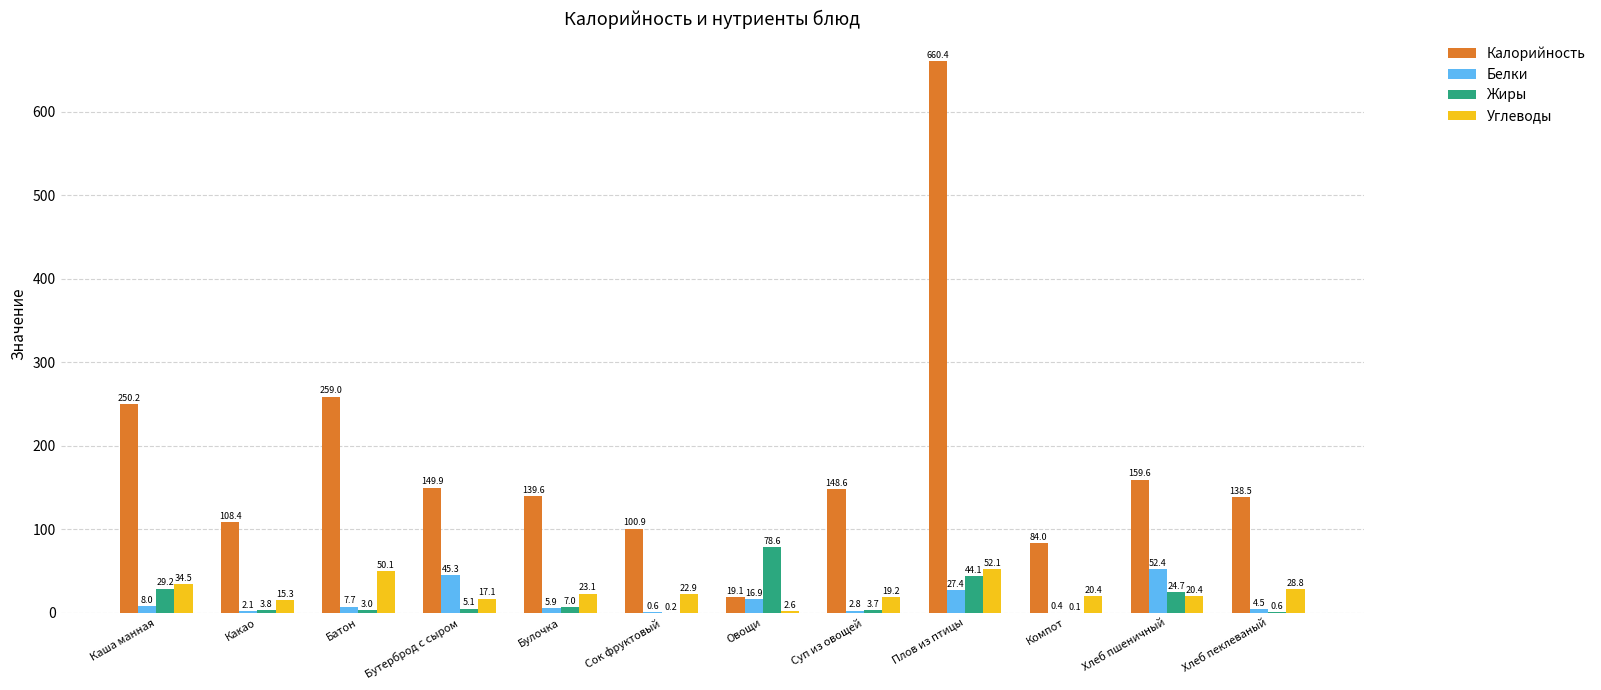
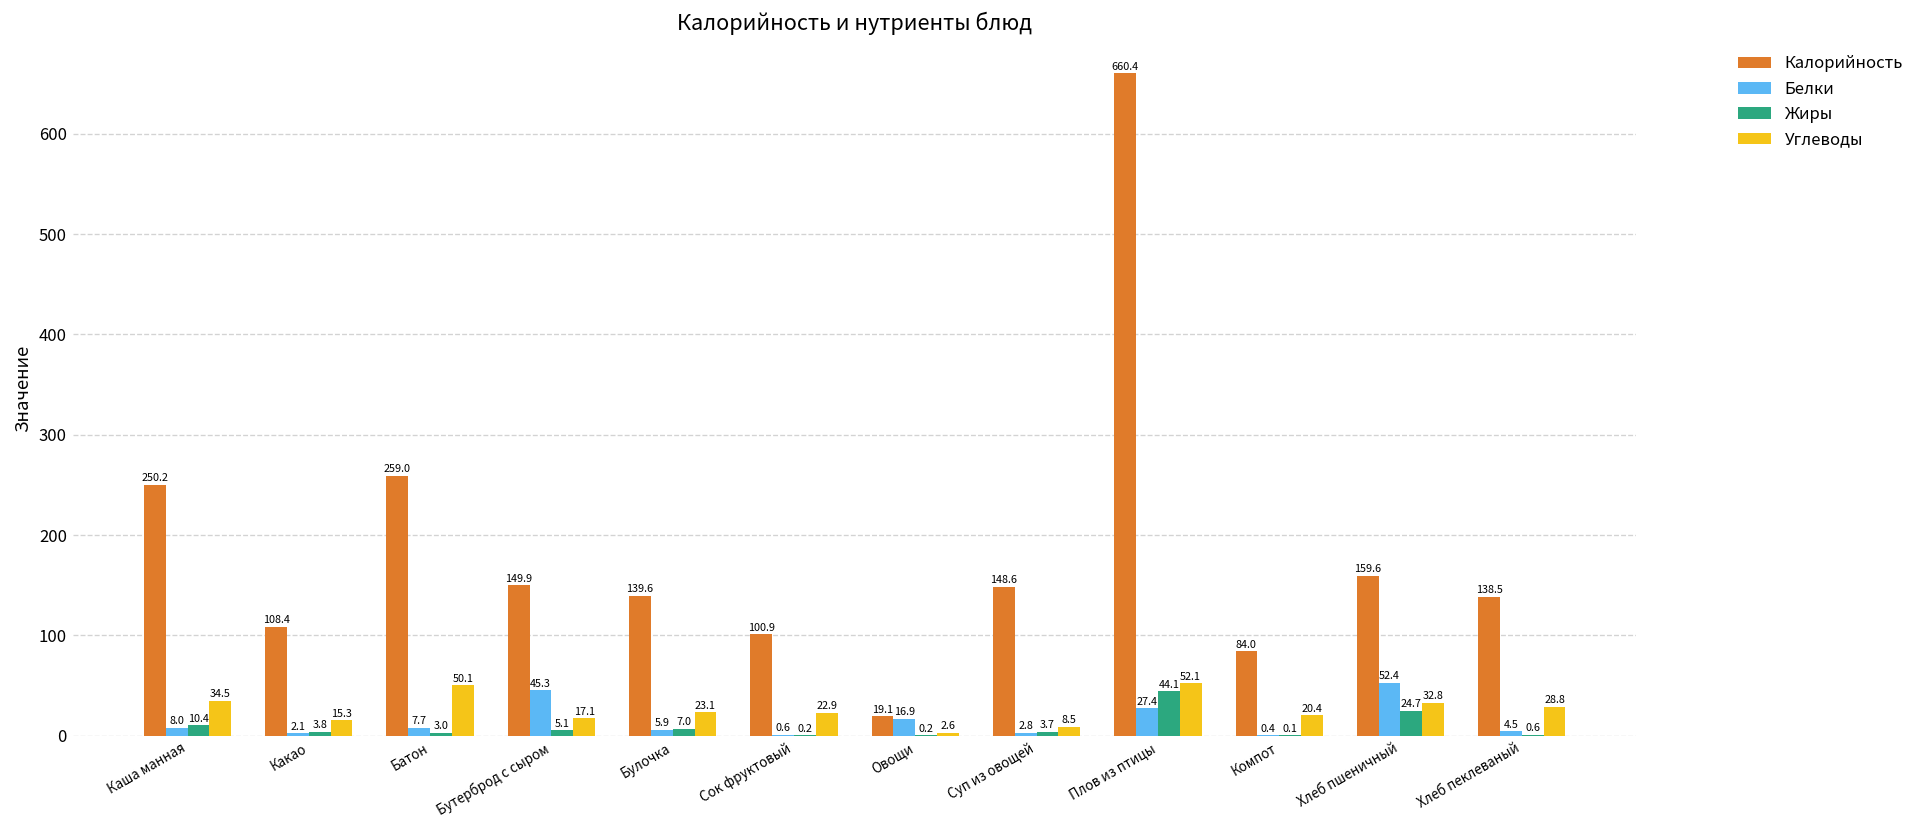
Жиры, Каша манная: 29.2 -> 10.4
Жиры, Овощи: 78.6 -> 0.2
Углеводы, Суп из овощей: 19.2 -> 8.5
Углеводы, Хлеб пшеничный: 20.4 -> 32.8
